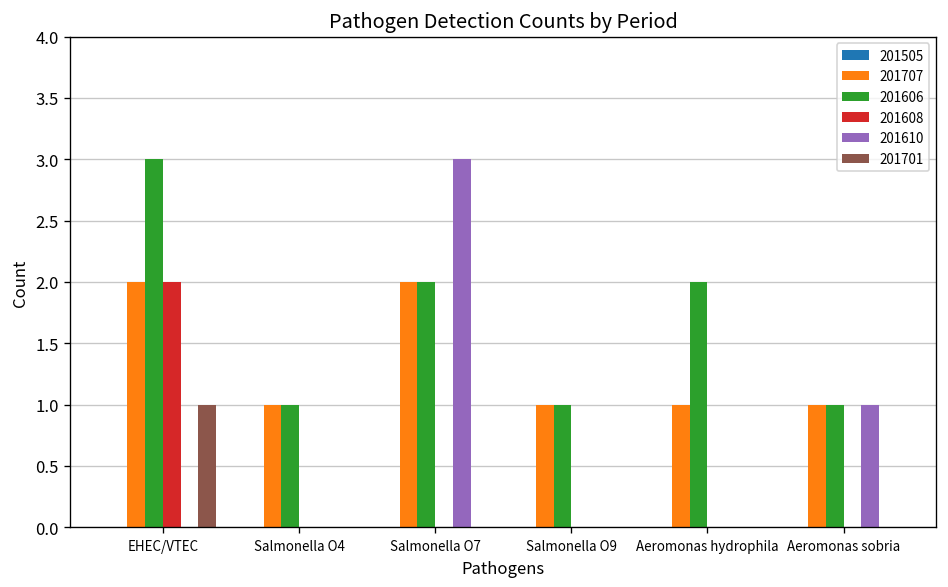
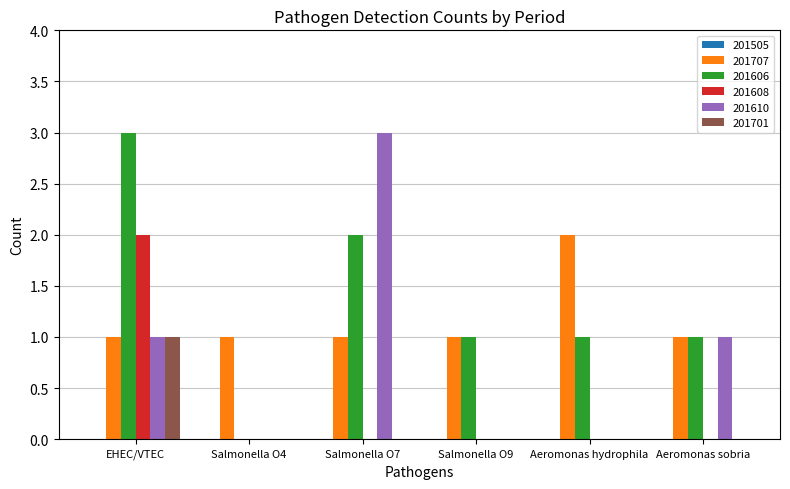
201707, EHEC/VTEC: 2 -> 1
201610, EHEC/VTEC: 0 -> 1
201606, Salmonella O4: 1 -> 0
201707, Salmonella O7: 2 -> 1
201707, Aeromonas hydrophila: 1 -> 2
201606, Aeromonas hydrophila: 2 -> 1
